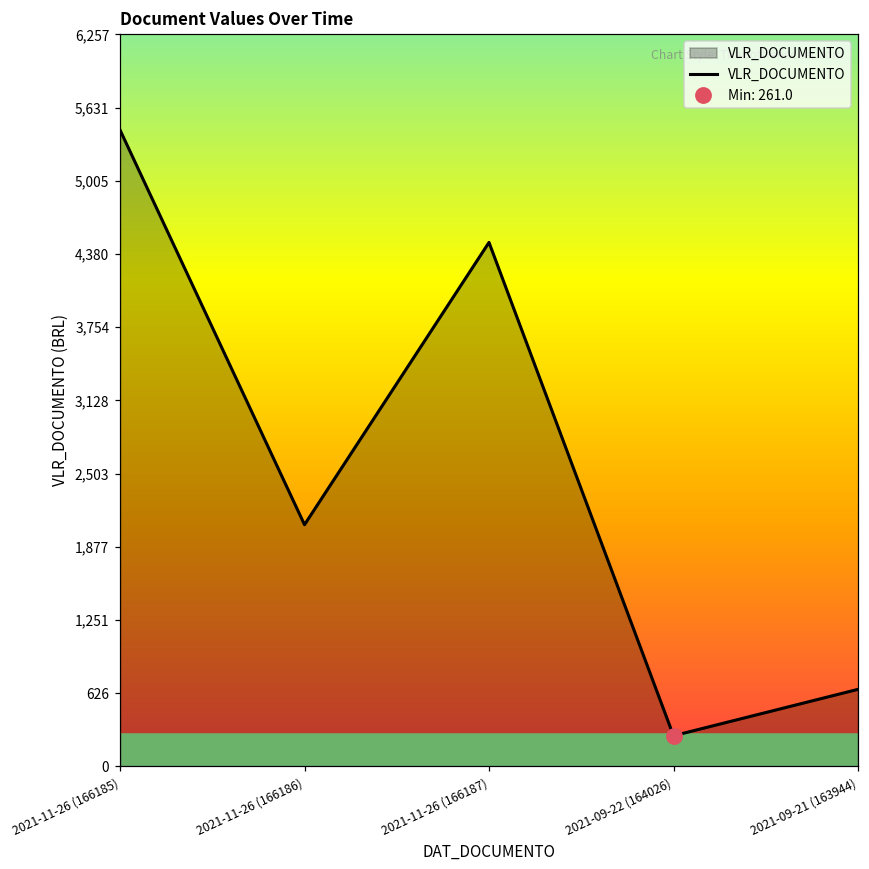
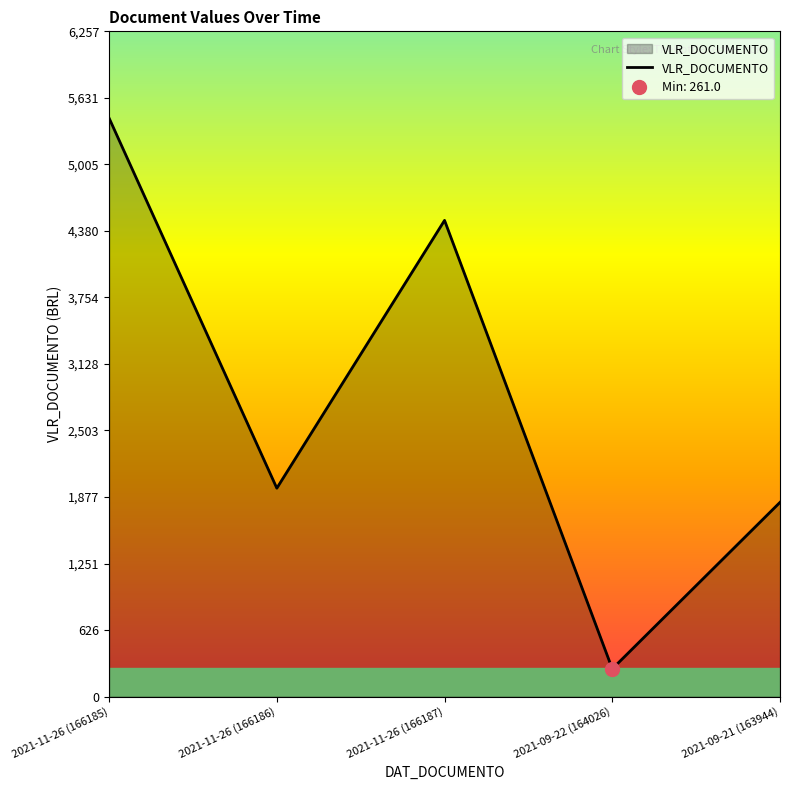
VLR_DOCUMENTO, 2021-11-26 (166186): 2,070 -> 1,960
VLR_DOCUMENTO, 2021-09-21 (163944): 660 -> 1,830
